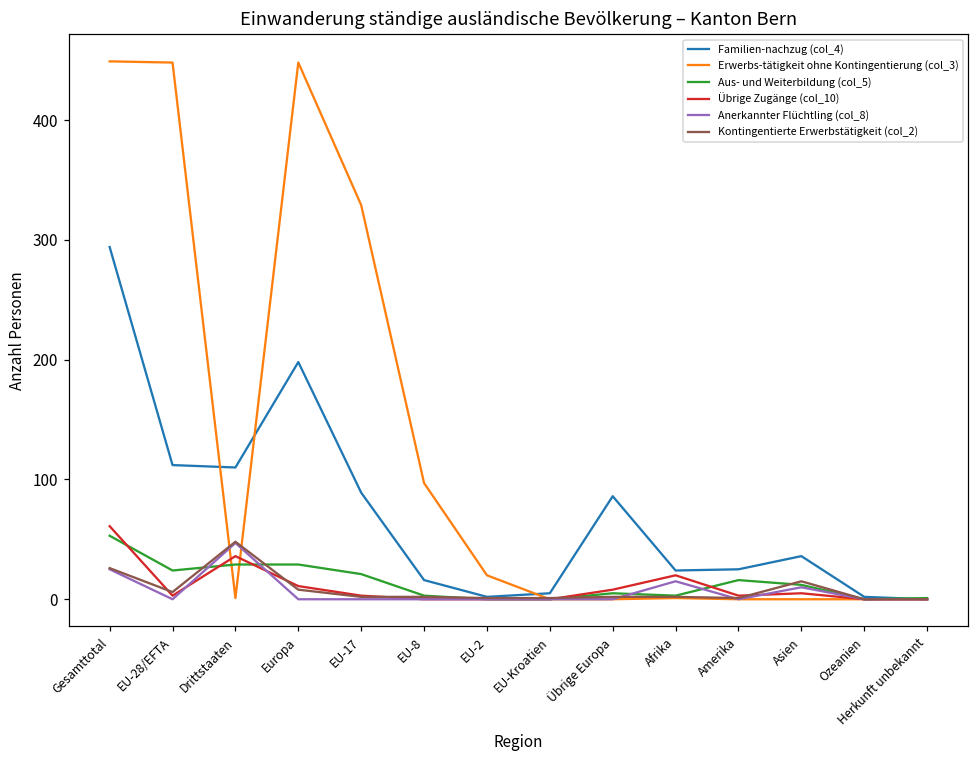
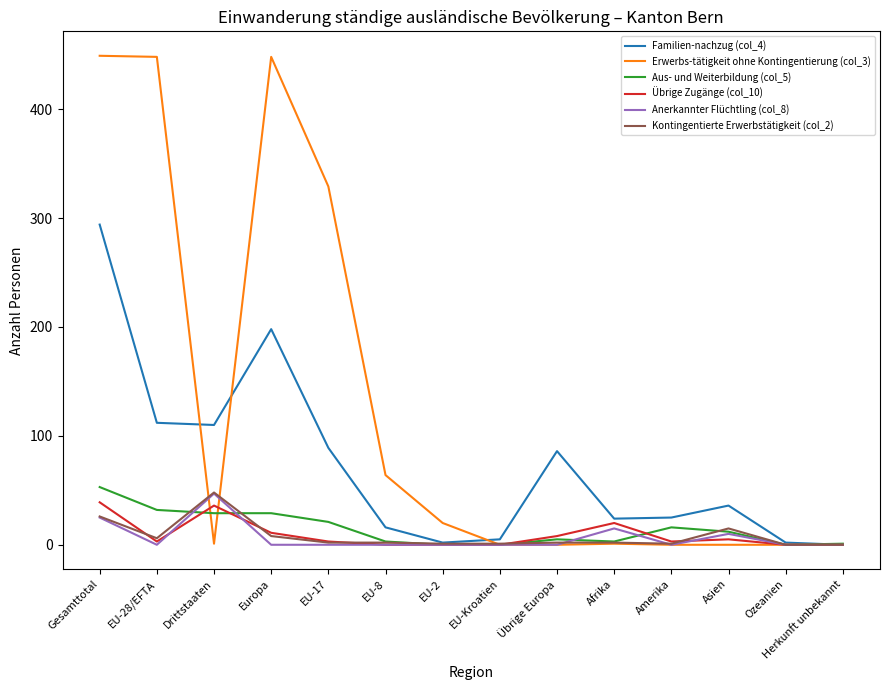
Übrige Zugänge (col_10), Gesamttotal: 61 -> 39
Aus- und Weiterbildung (col_5), EU-28/EFTA: 24 -> 32
Erwerbs-tätigkeit ohne Kontingentierung (col_3), EU-8: 97 -> 64
